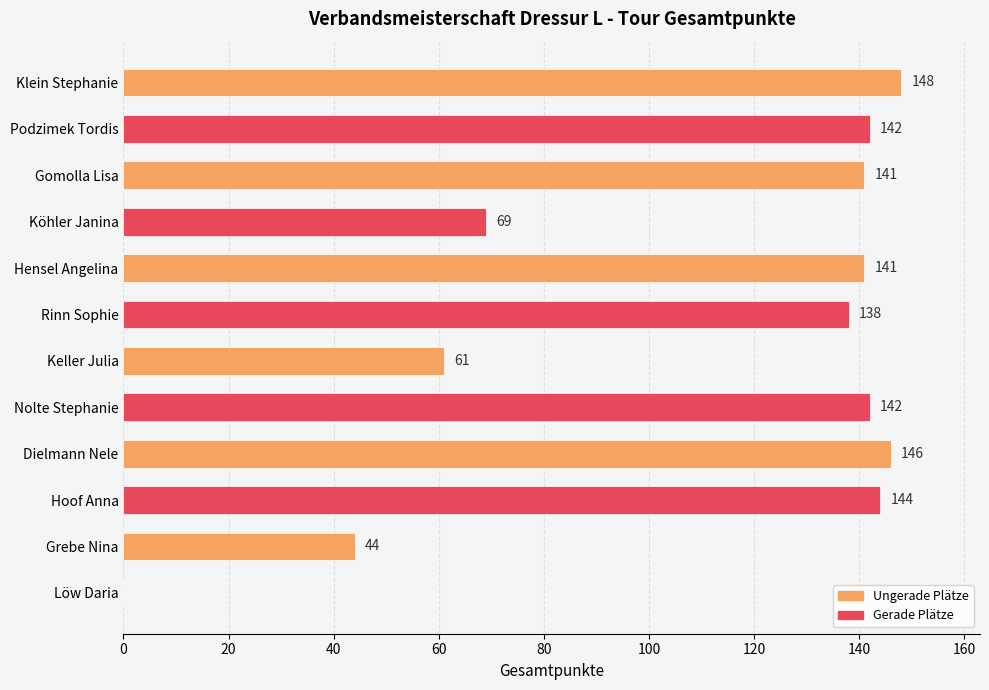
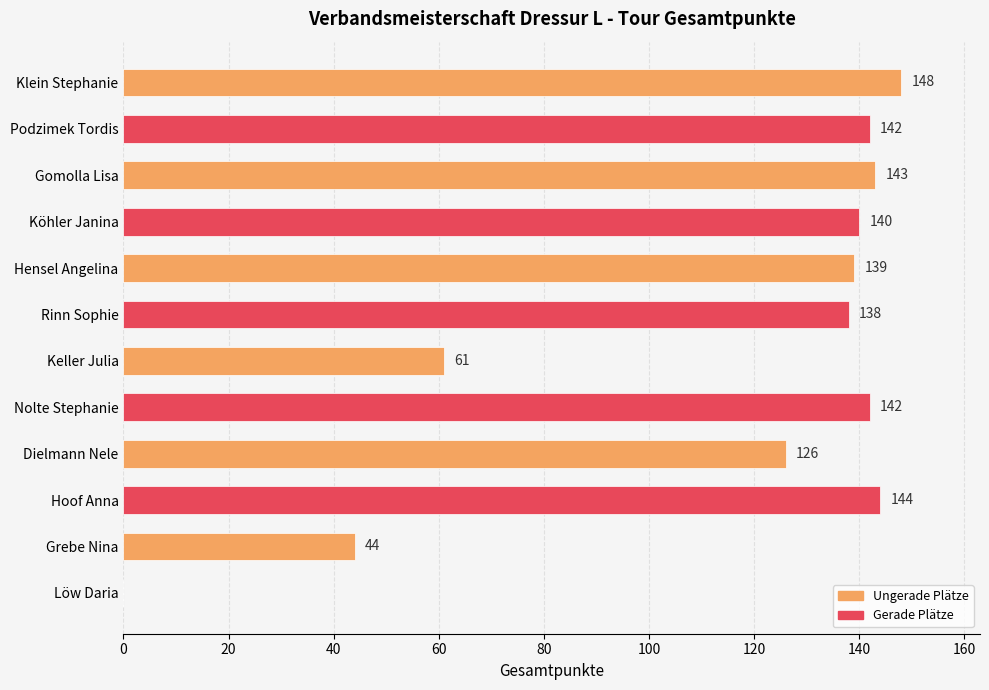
Gomolla Lisa: 141 -> 143
Köhler Janina: 69 -> 140
Hensel Angelina: 141 -> 139
Dielmann Nele: 146 -> 126
